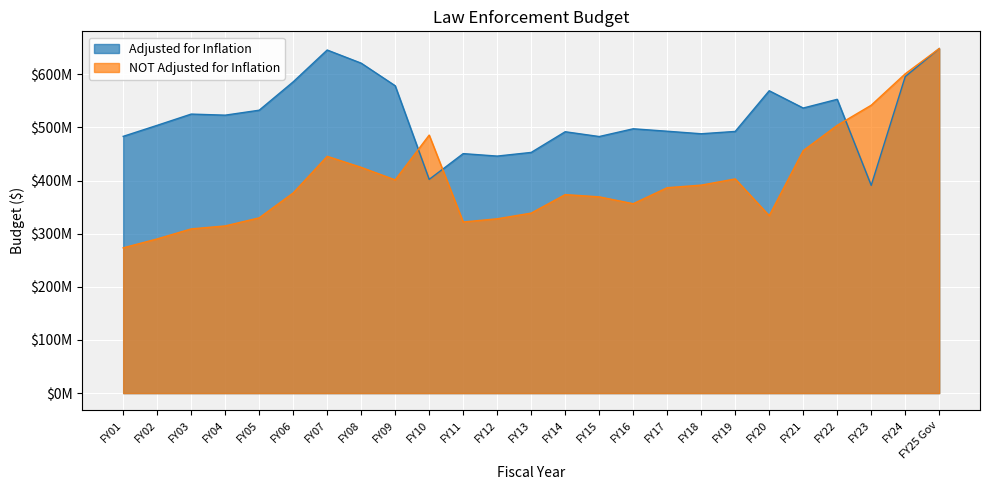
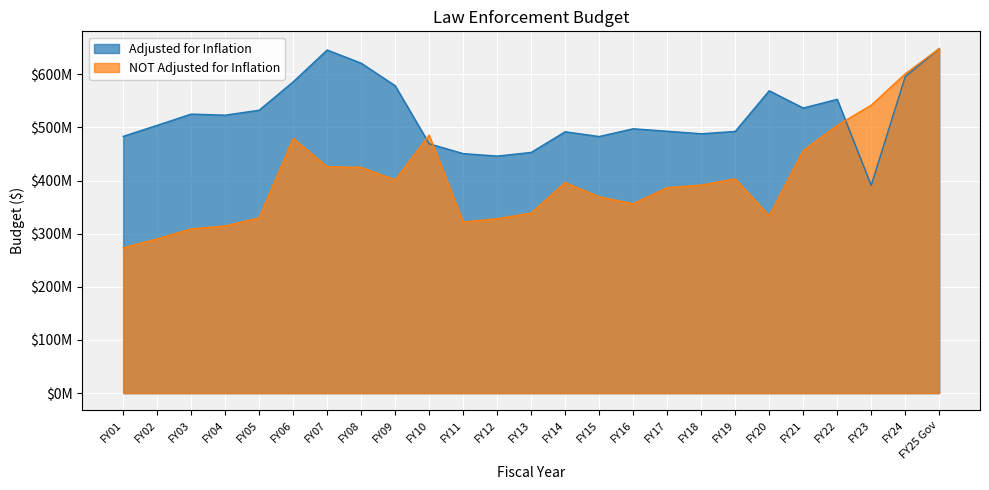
NOT Adjusted for Inflation, FY06: $380000000 -> $480000000
NOT Adjusted for Inflation, FY07: $450000000 -> $430000000
Adjusted for Inflation, FY10: $400000000 -> $470000000
NOT Adjusted for Inflation, FY14: $370000000 -> $400000000
